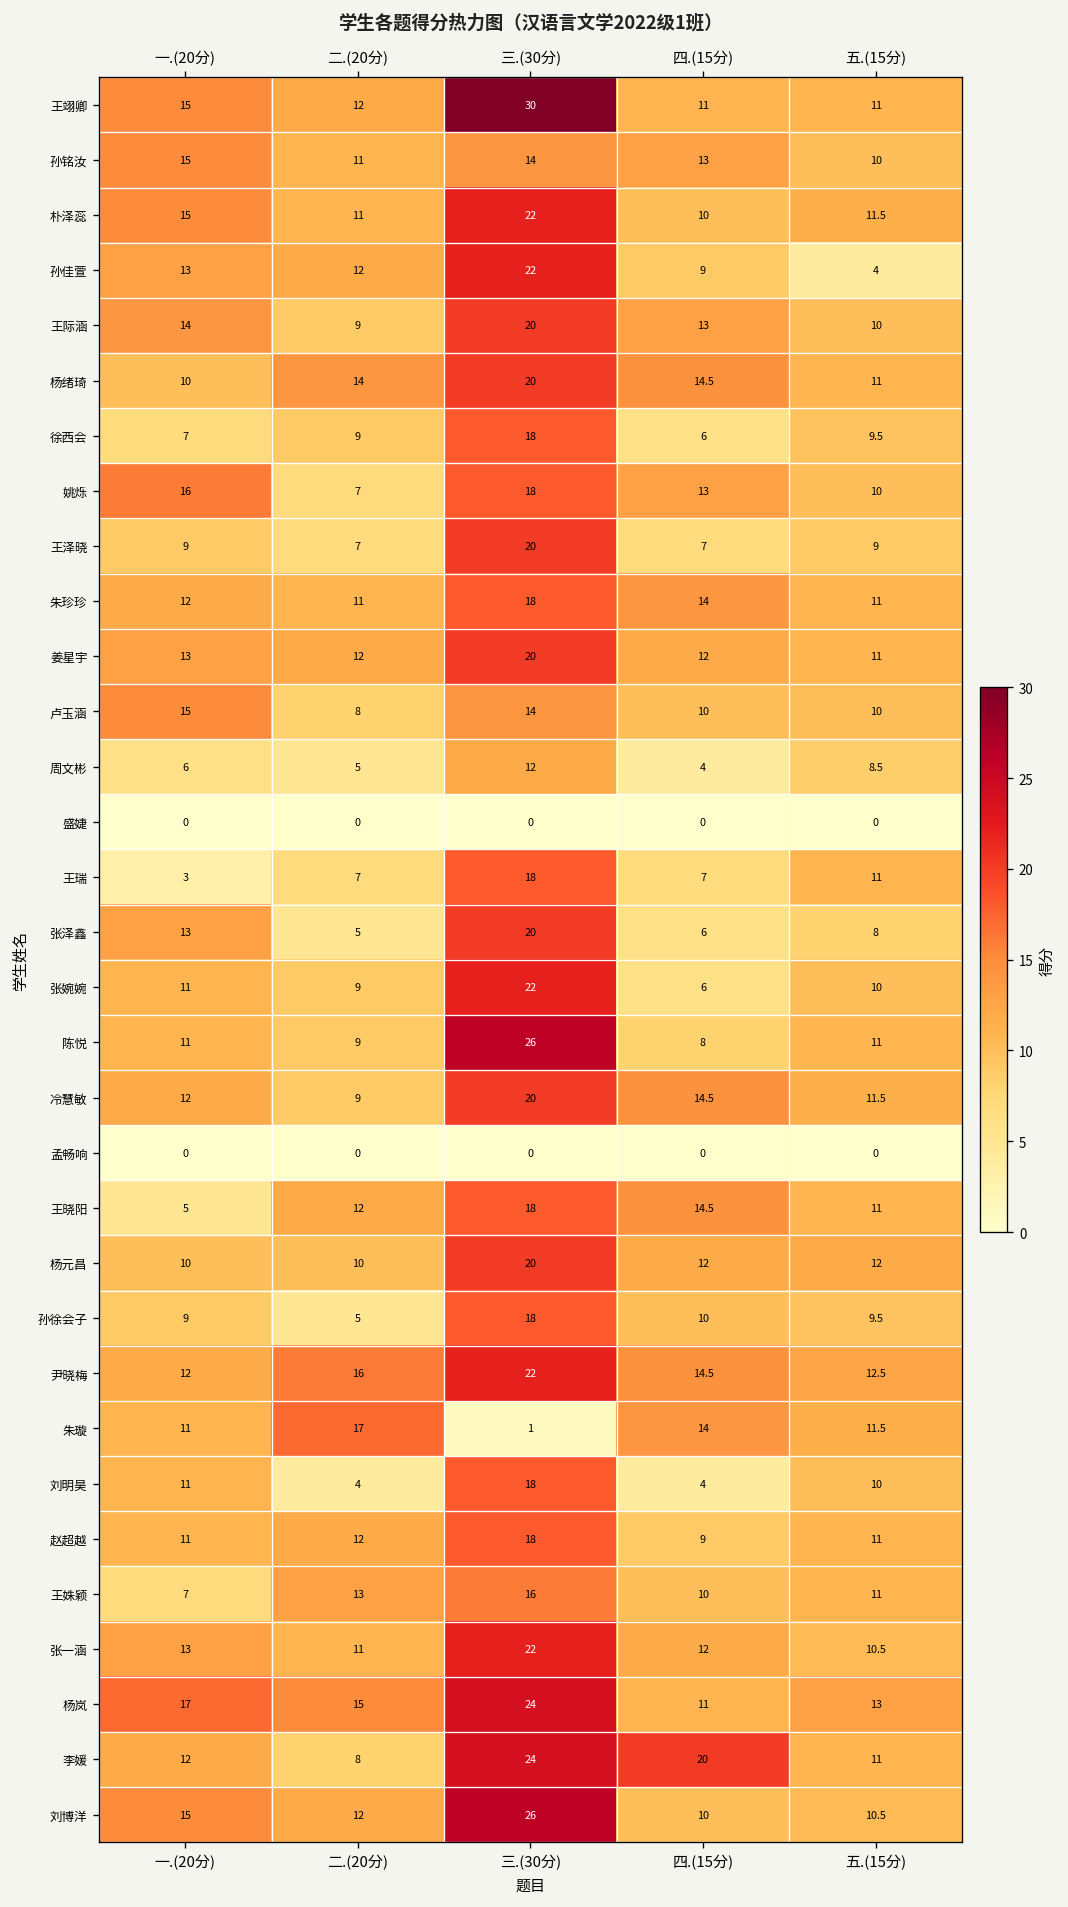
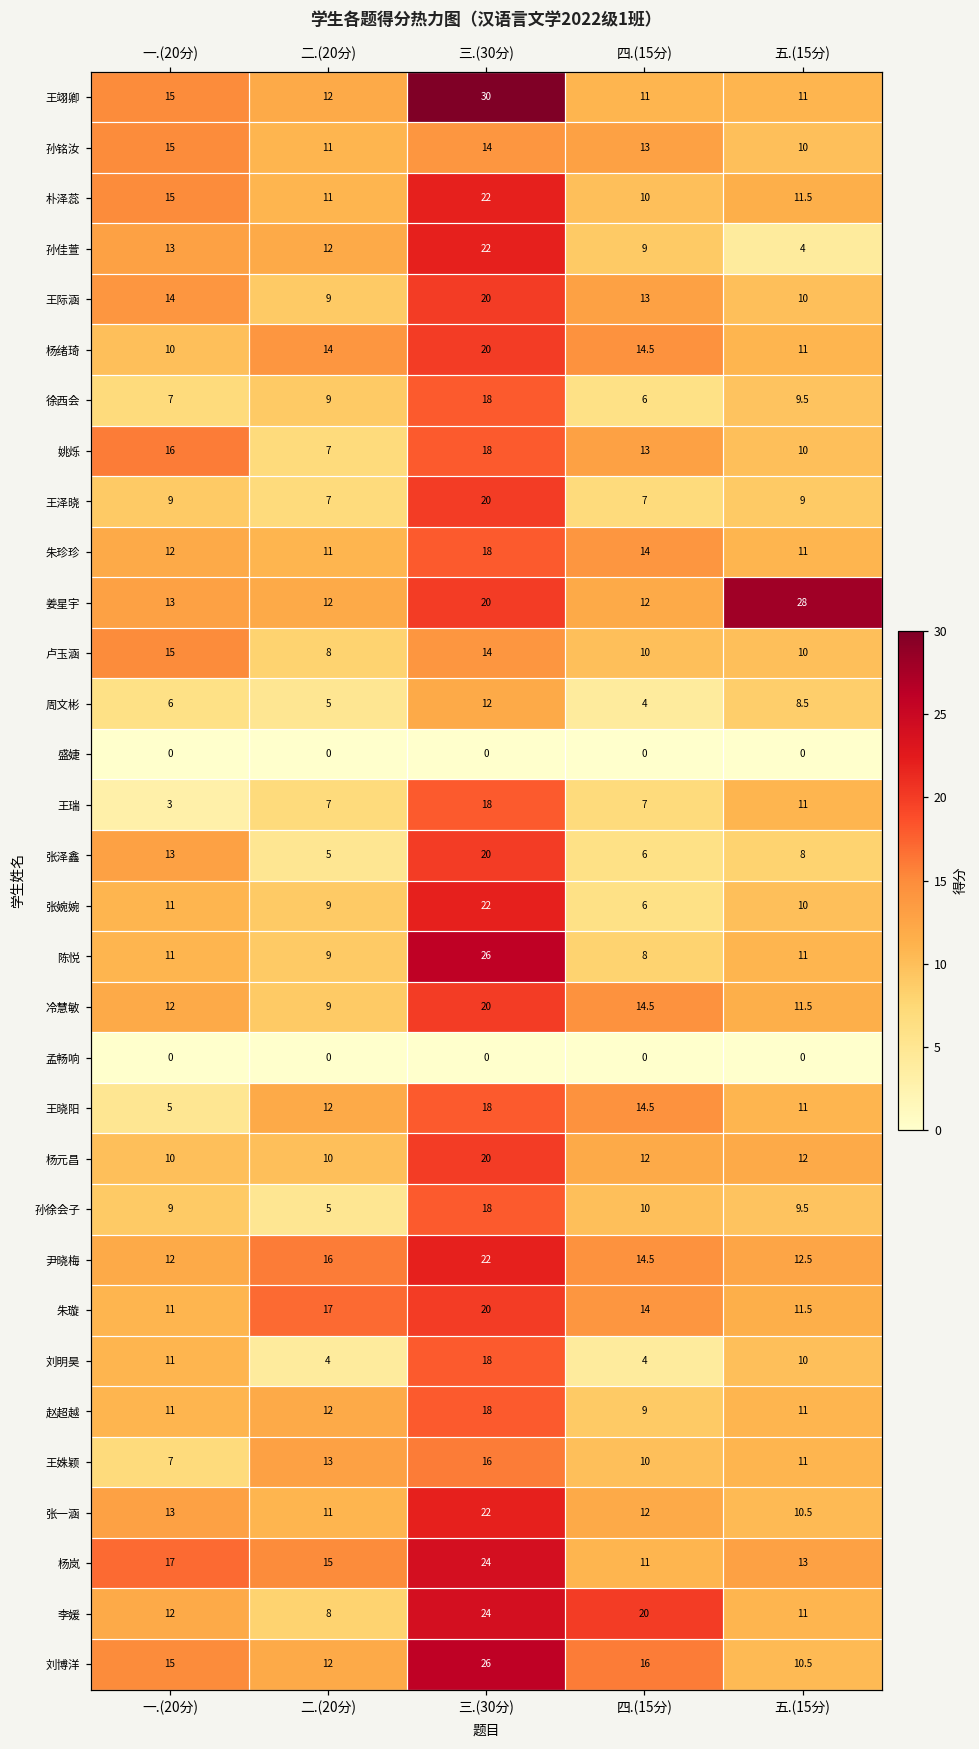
姜星宇, 五.(15分): 11 -> 28
朱璇, 三.(30分): 1 -> 20
刘博洋, 四.(15分): 10 -> 16
